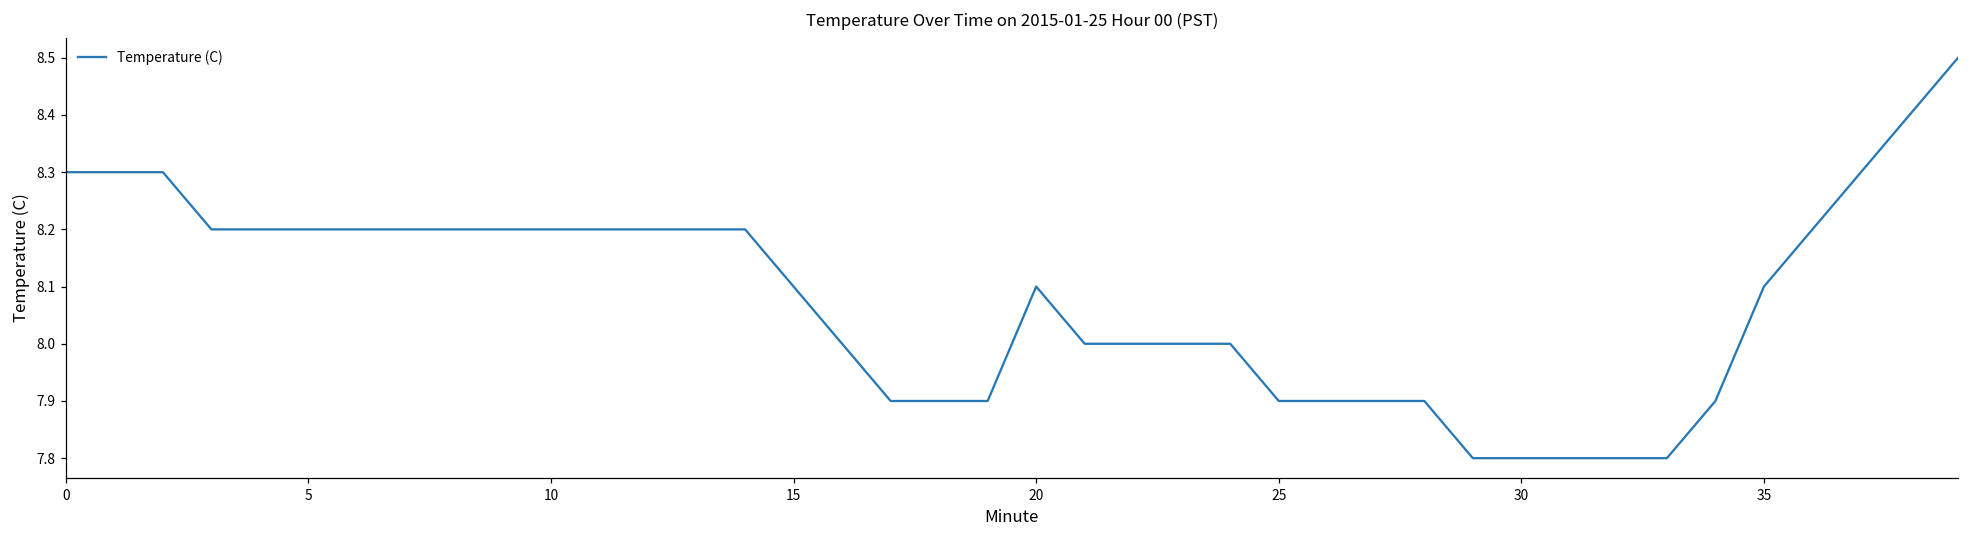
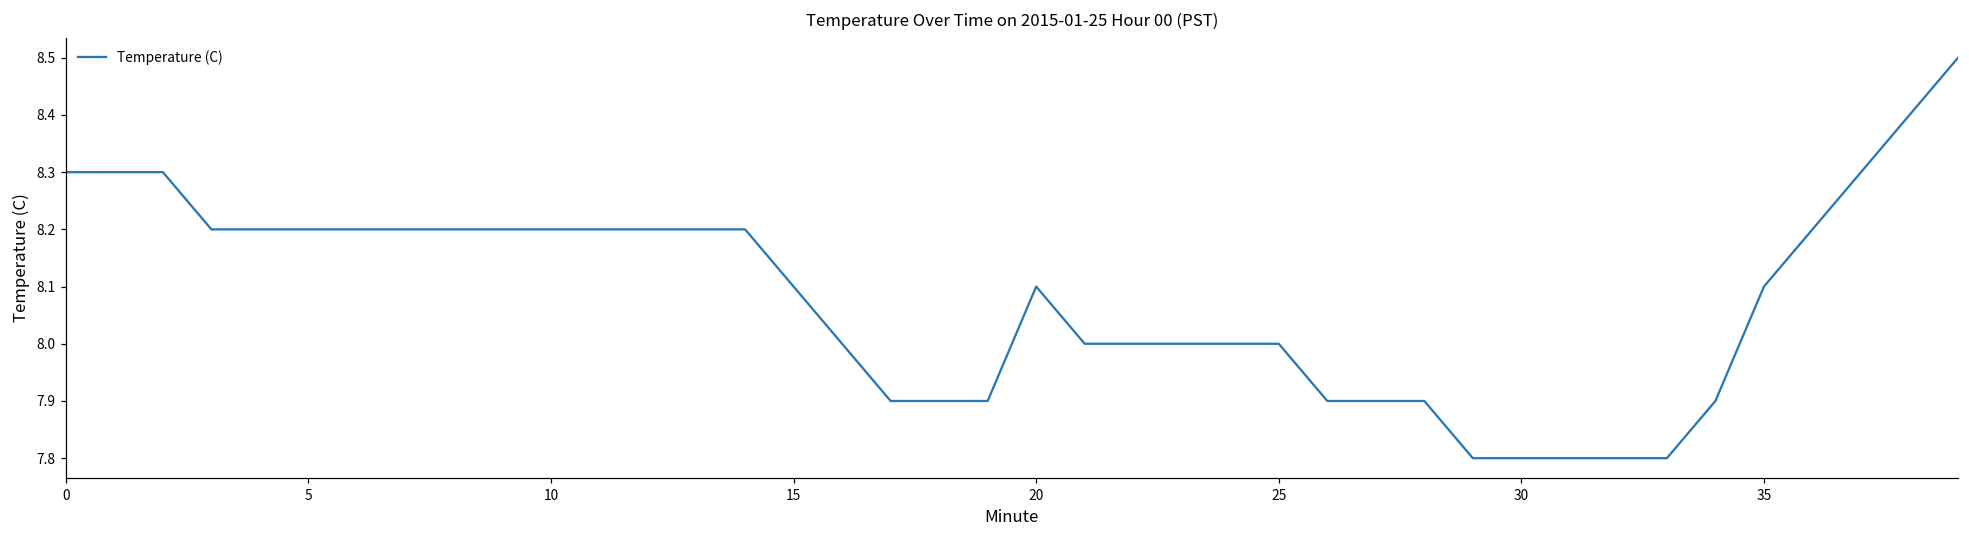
25: 7.9 -> 8.0
